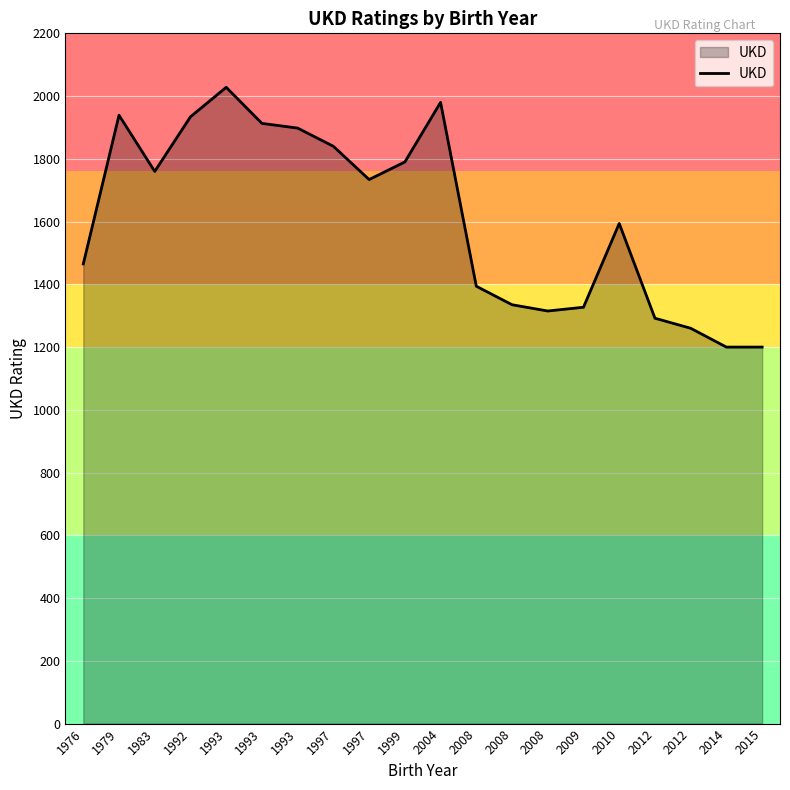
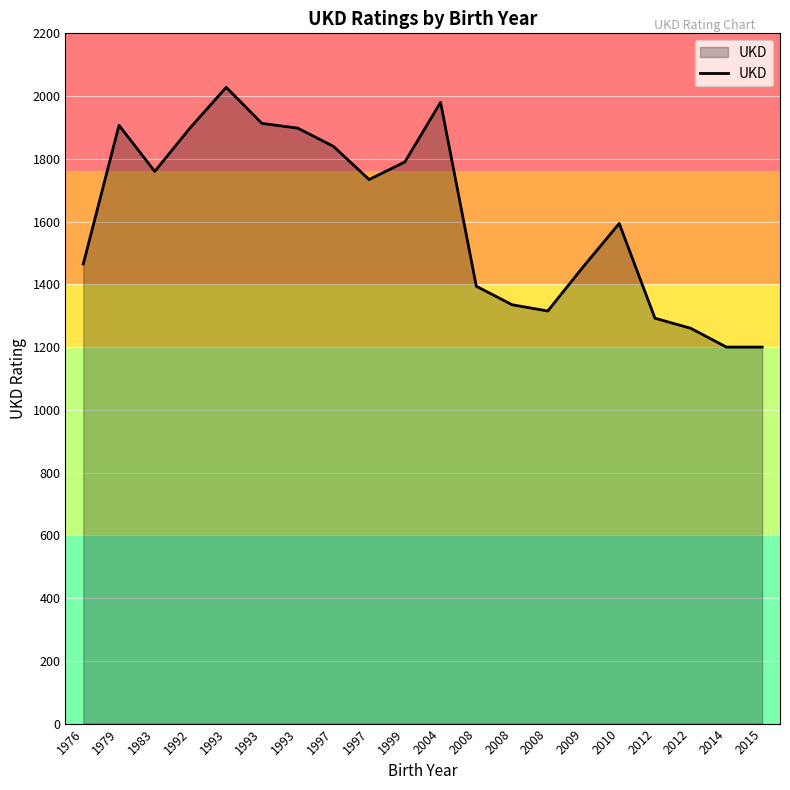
1979: 1940 -> 1910
1992: 1930 -> 1900
2009: 1330 -> 1460
